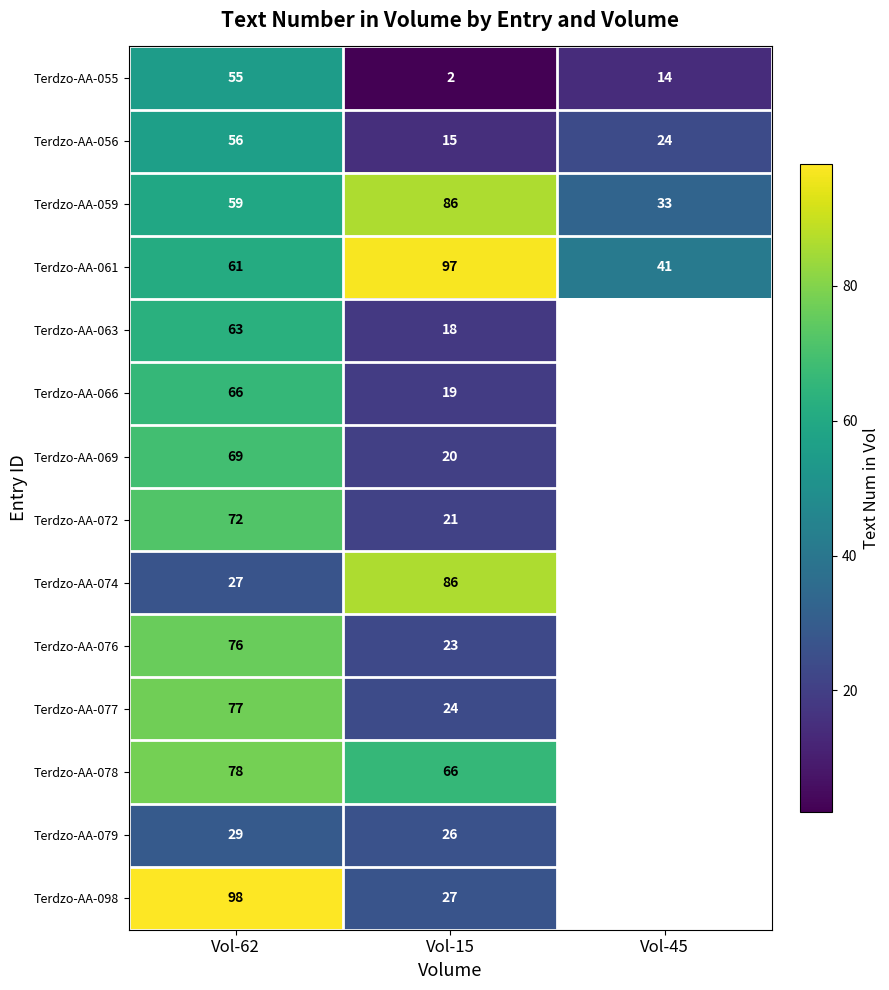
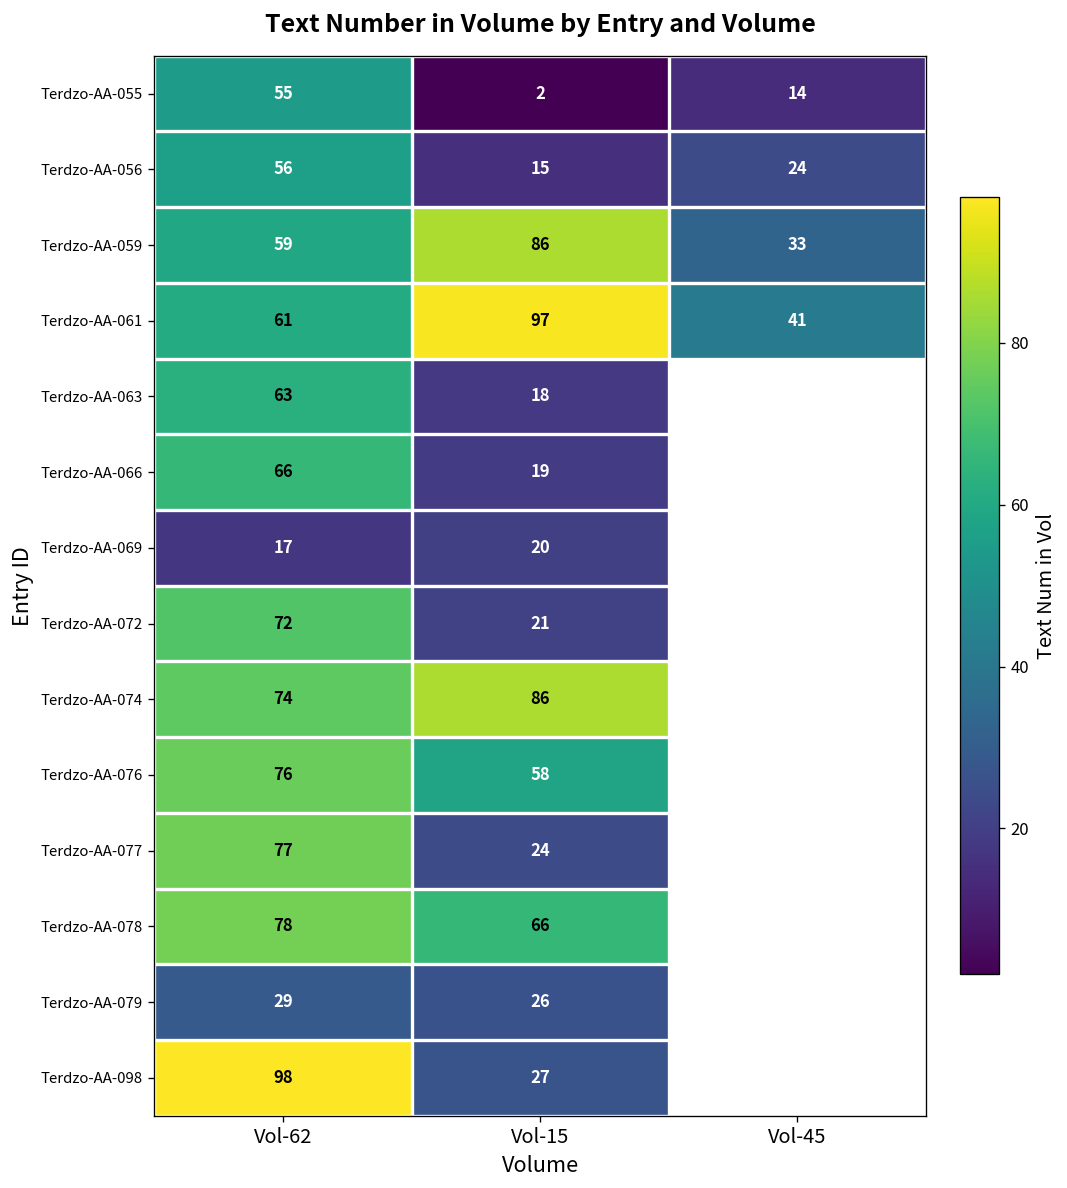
Terdzo-AA-069, Vol-62: 69 -> 17
Terdzo-AA-074, Vol-62: 27 -> 74
Terdzo-AA-076, Vol-15: 23 -> 58
